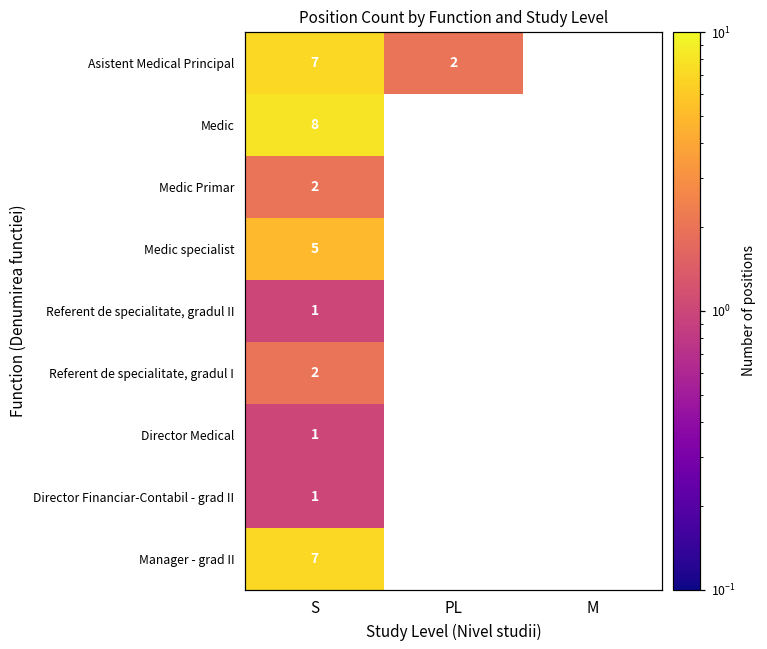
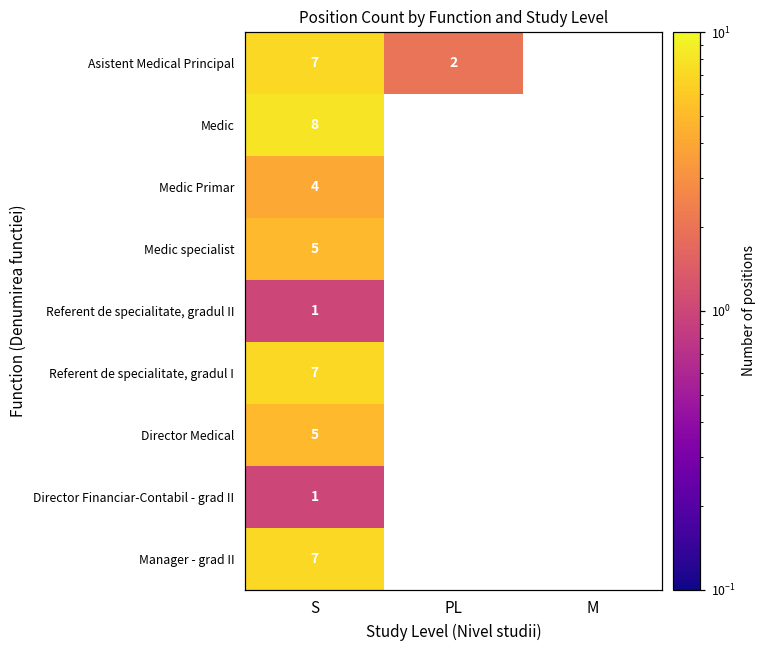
Medic Primar, S: 2 -> 4
Referent de specialitate, gradul I, S: 2 -> 7
Director Medical, S: 1 -> 5
